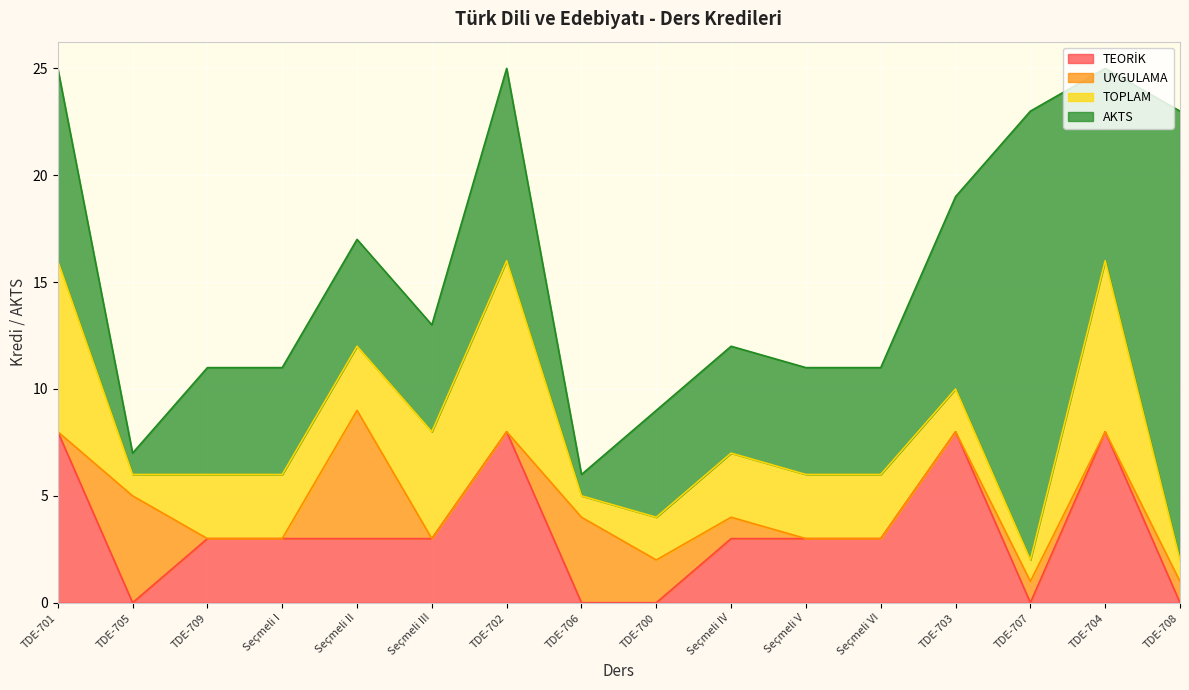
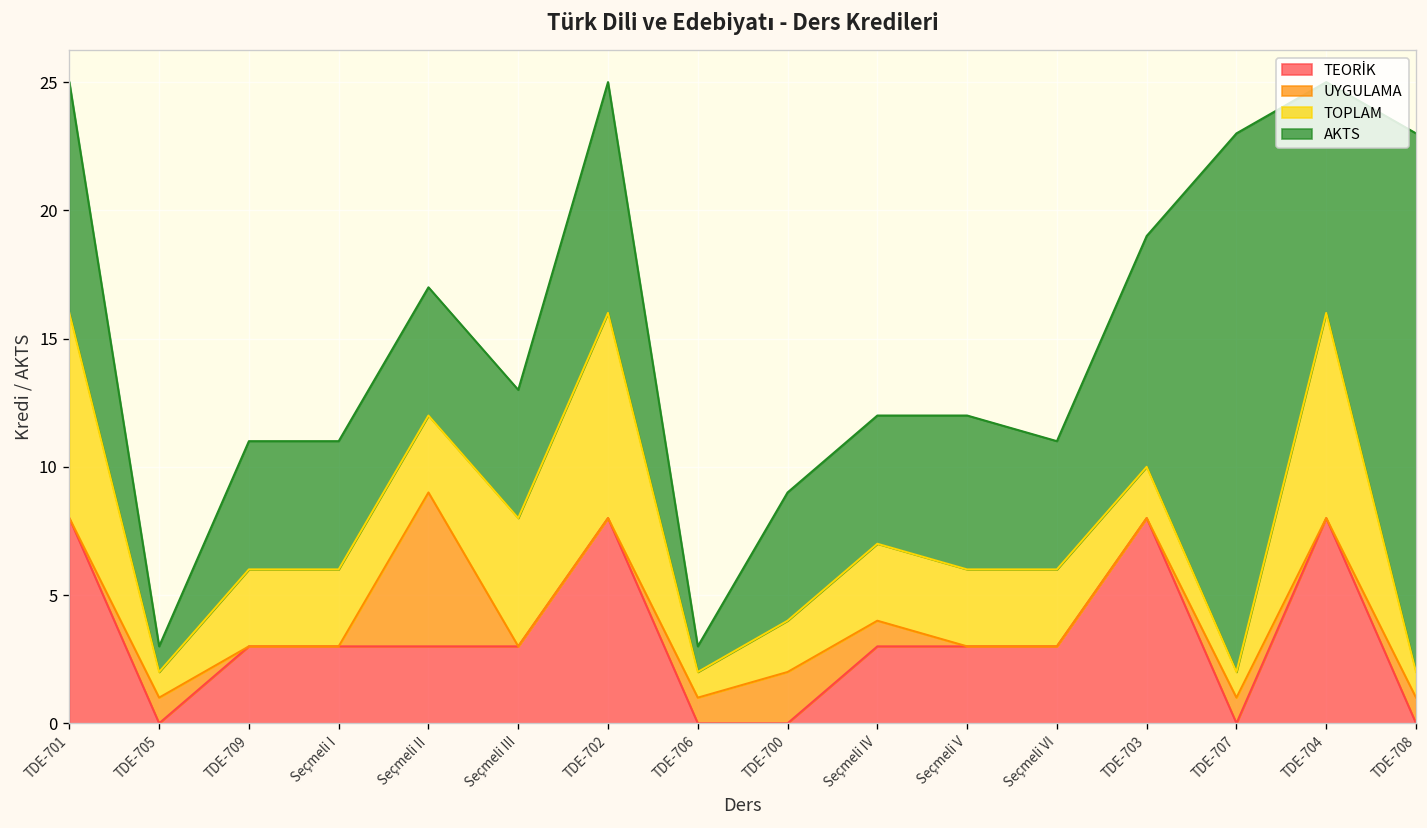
UYGULAMA, TDE-705: 5 -> 1
UYGULAMA, TDE-706: 4 -> 1
AKTS, Seçmeli V: 5 -> 6
